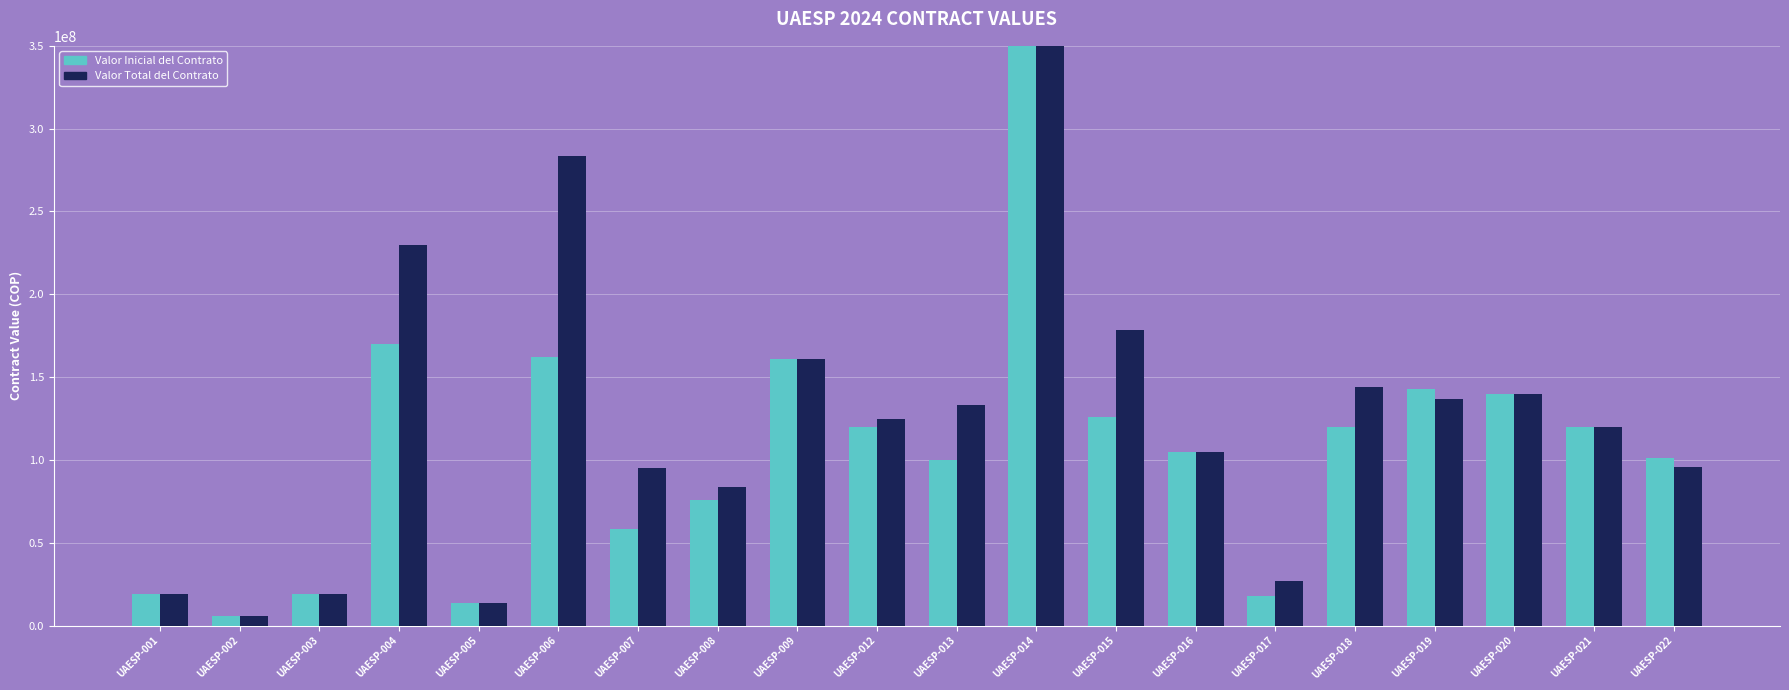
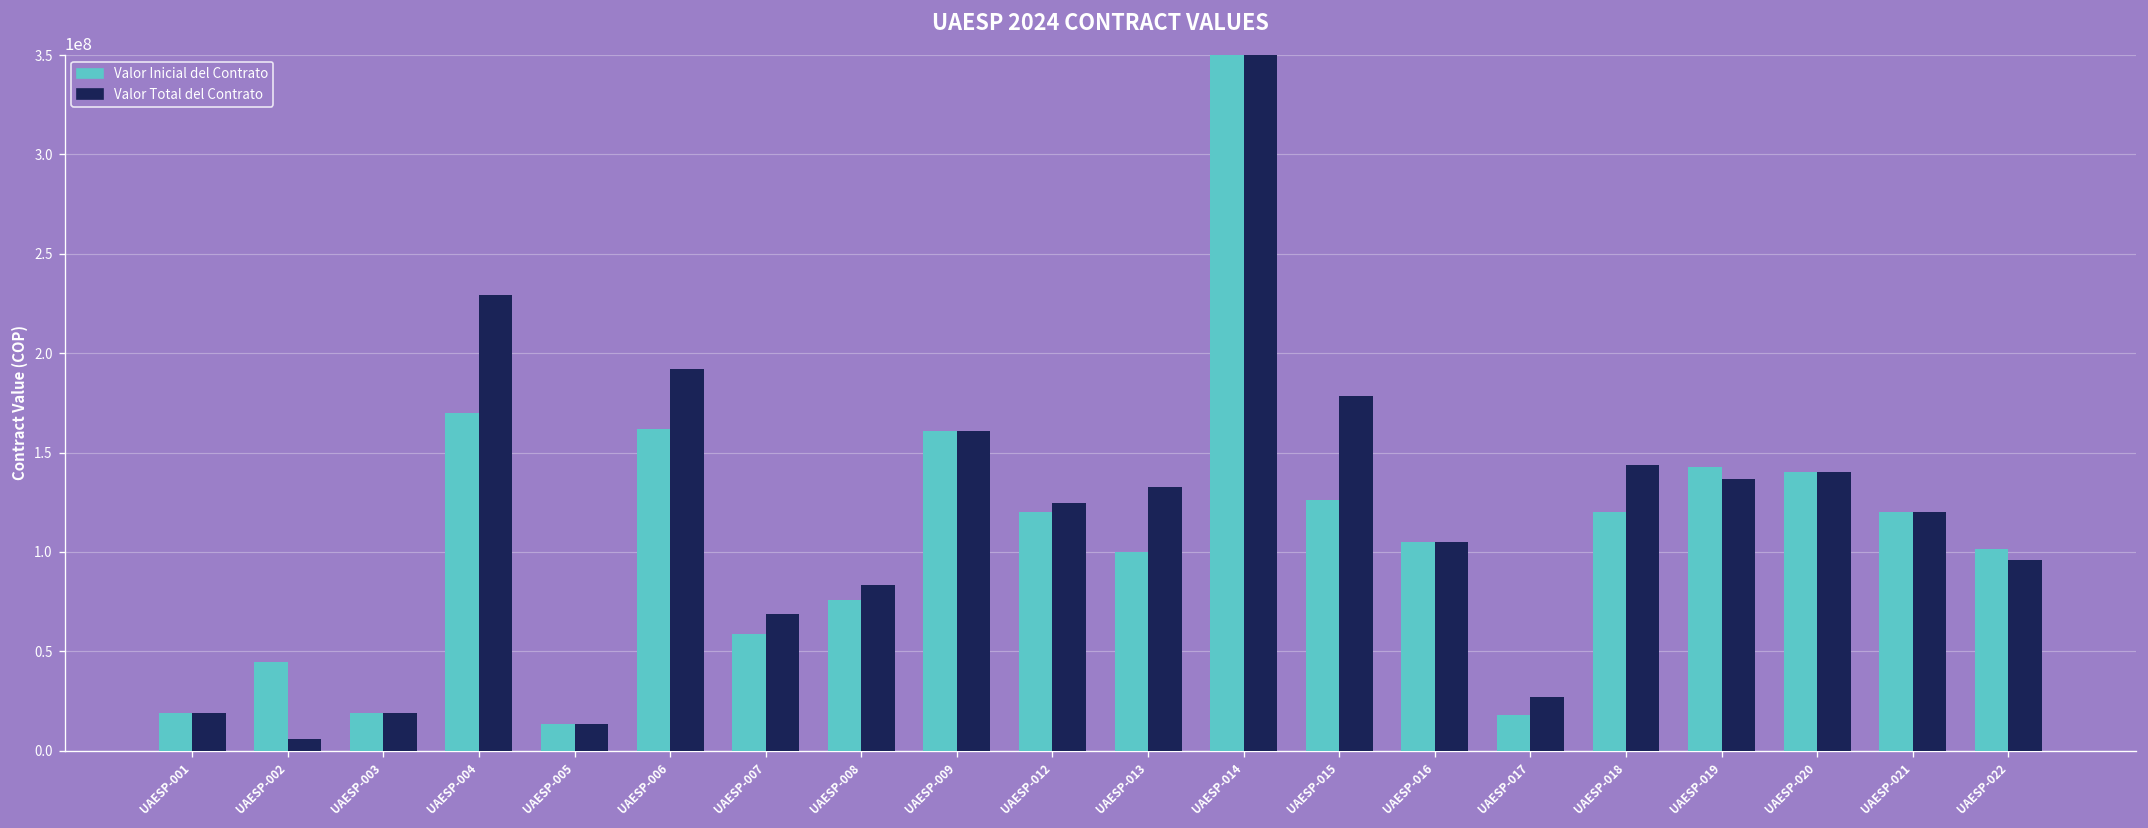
Valor Inicial del Contrato, UAESP-002: 6000000 -> 45000000
Valor Total del Contrato, UAESP-006: 283000000 -> 192000000
Valor Total del Contrato, UAESP-007: 95000000 -> 69000000
